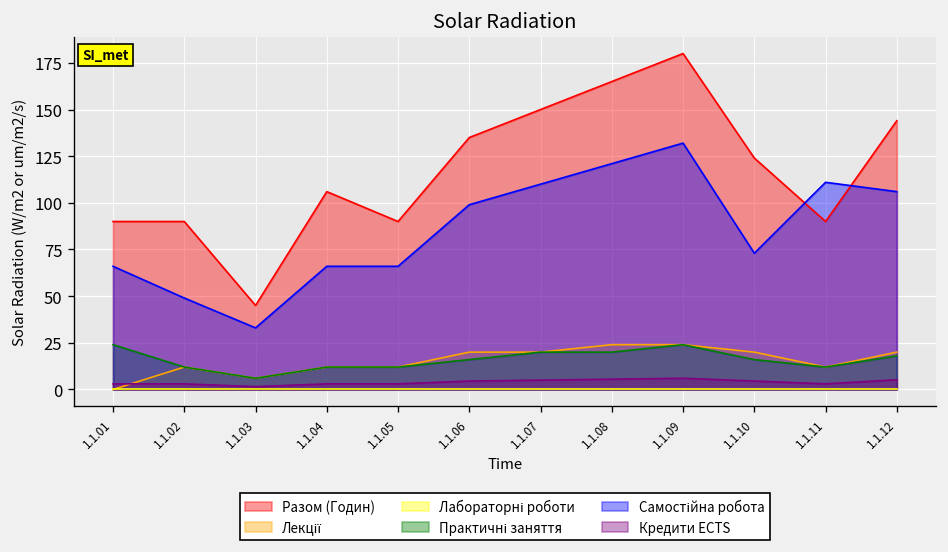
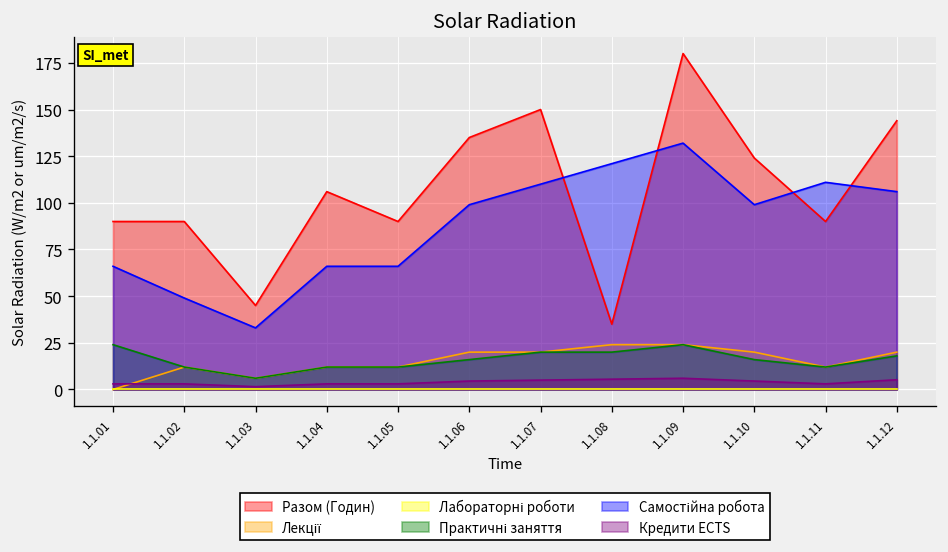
Разом (Годин), 1.1.08: 165 -> 35
Самостійна робота, 1.1.10: 73 -> 99
